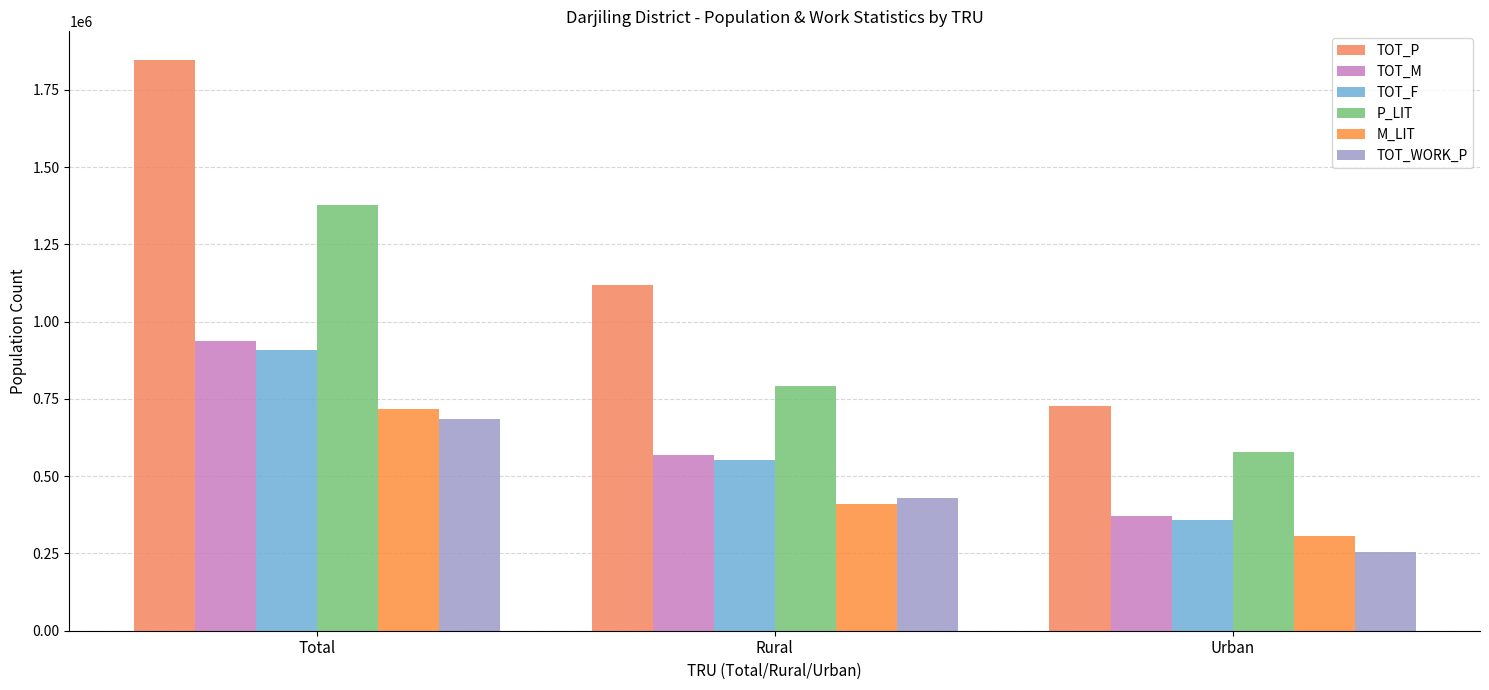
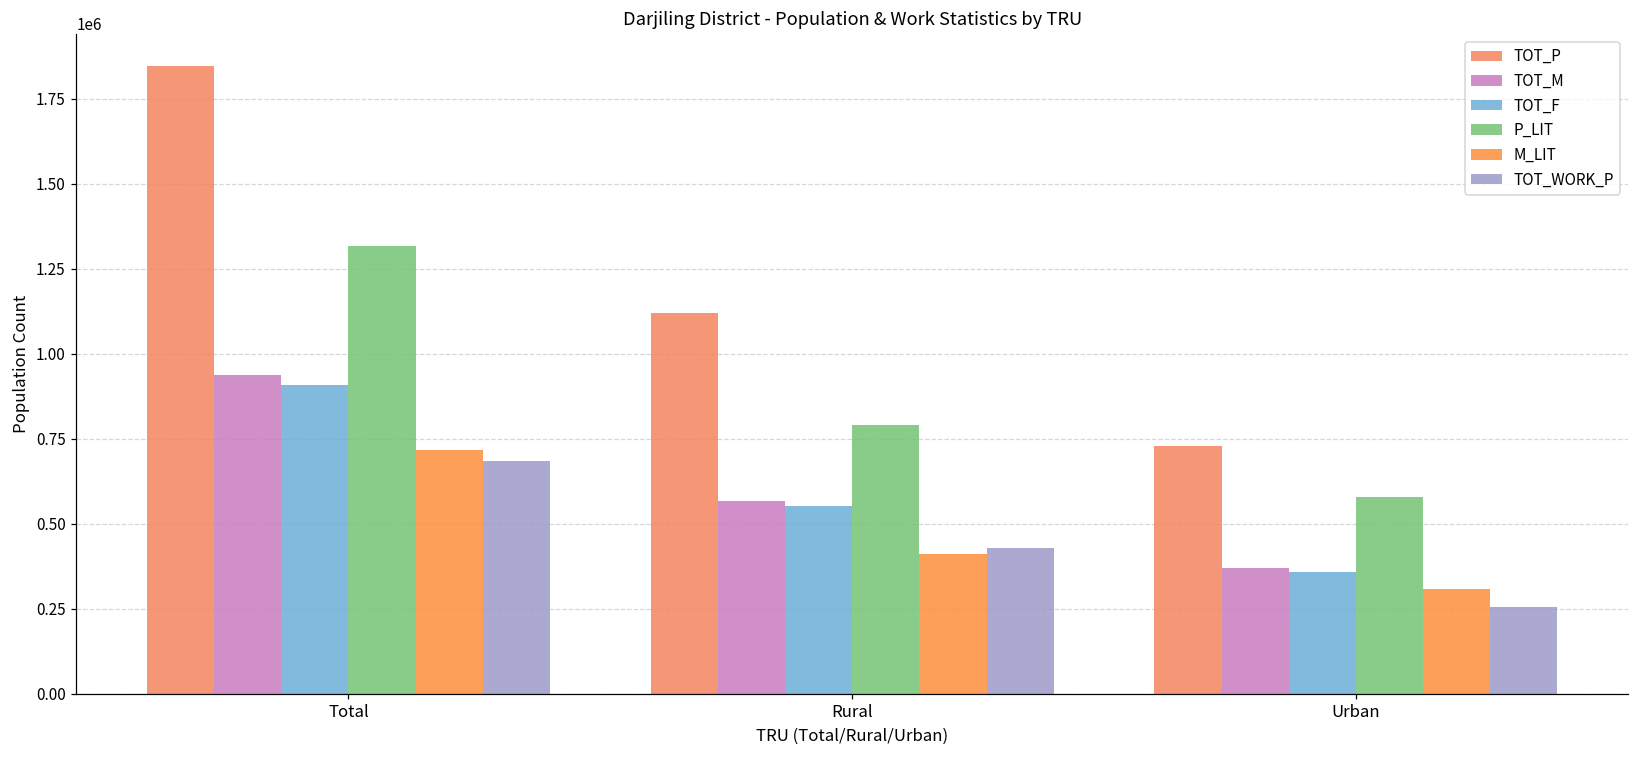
P_LIT, Total: 1380000 -> 1320000
